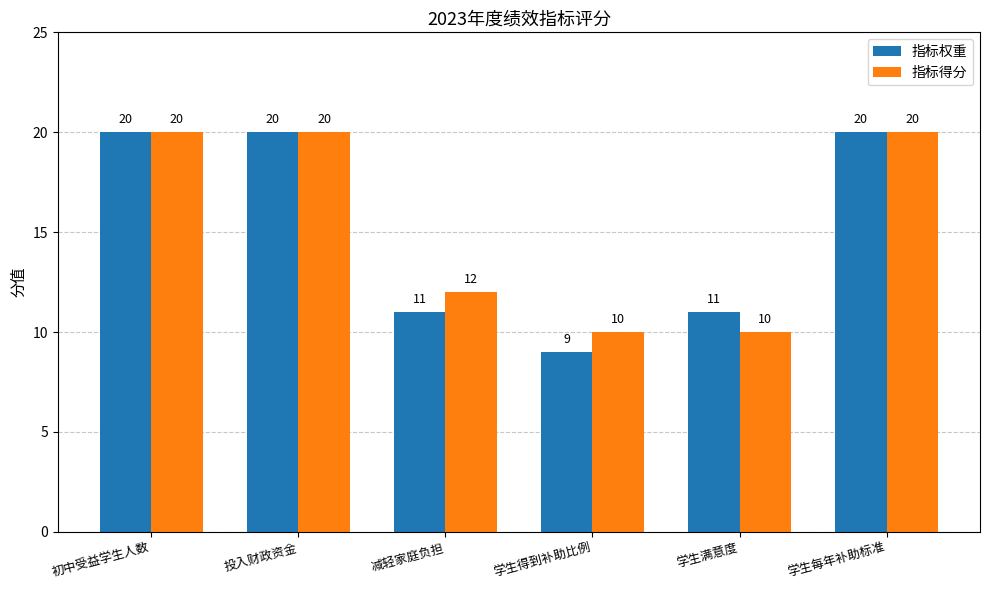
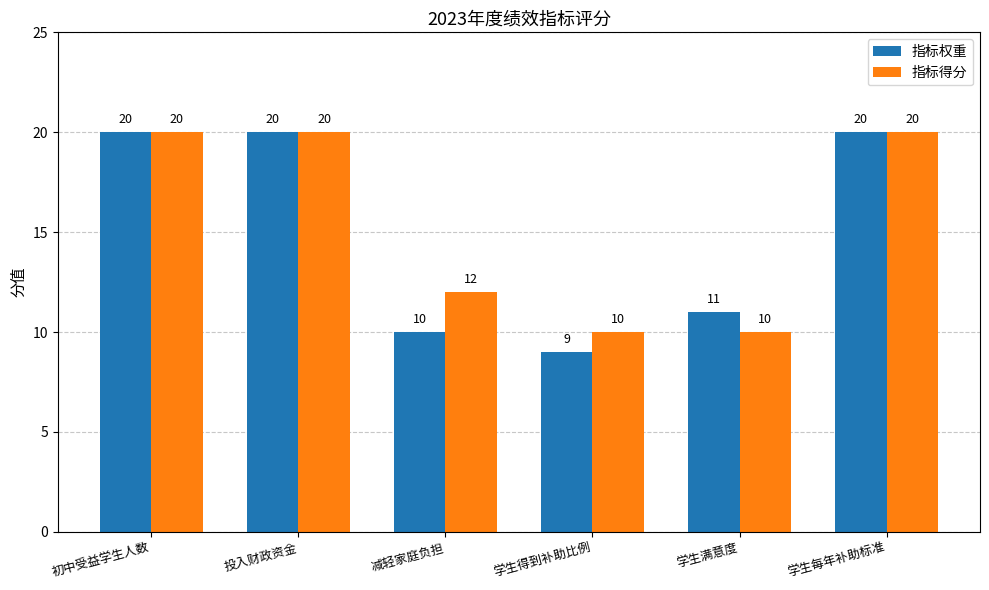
指标权重, 减轻家庭负担: 11 -> 10
